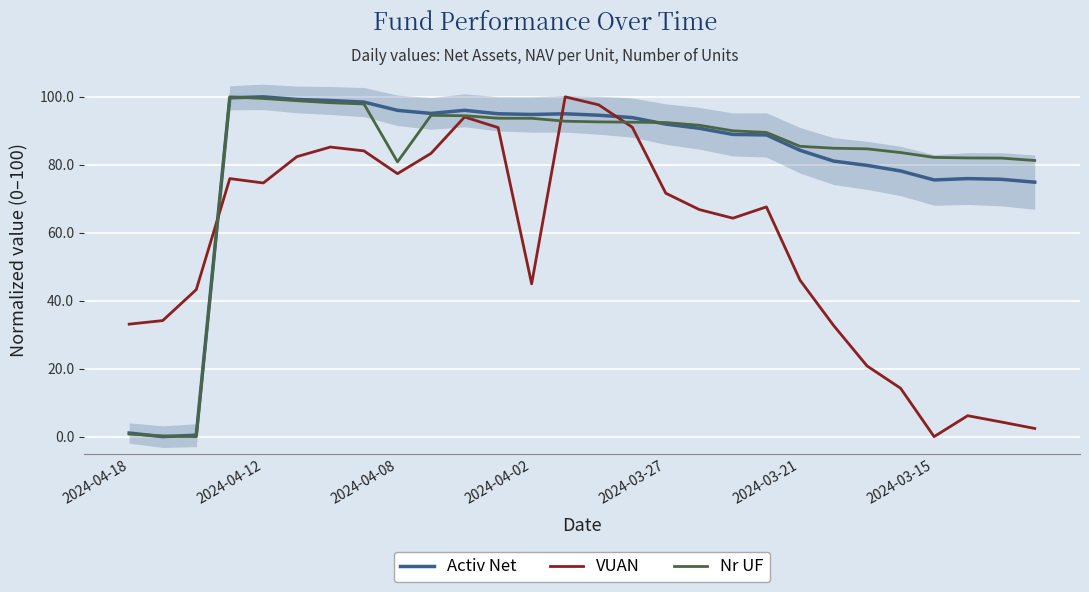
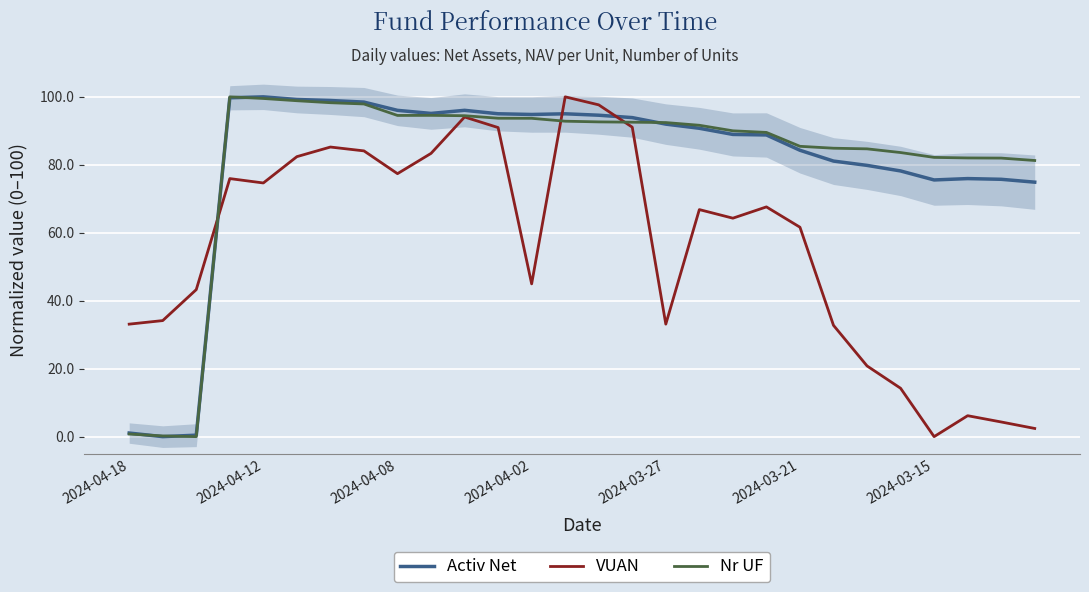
Nr UF, 2024-04-08: 81 -> 95
VUAN, 2024-03-27: 72 -> 33
VUAN, 2024-03-21: 46 -> 62
